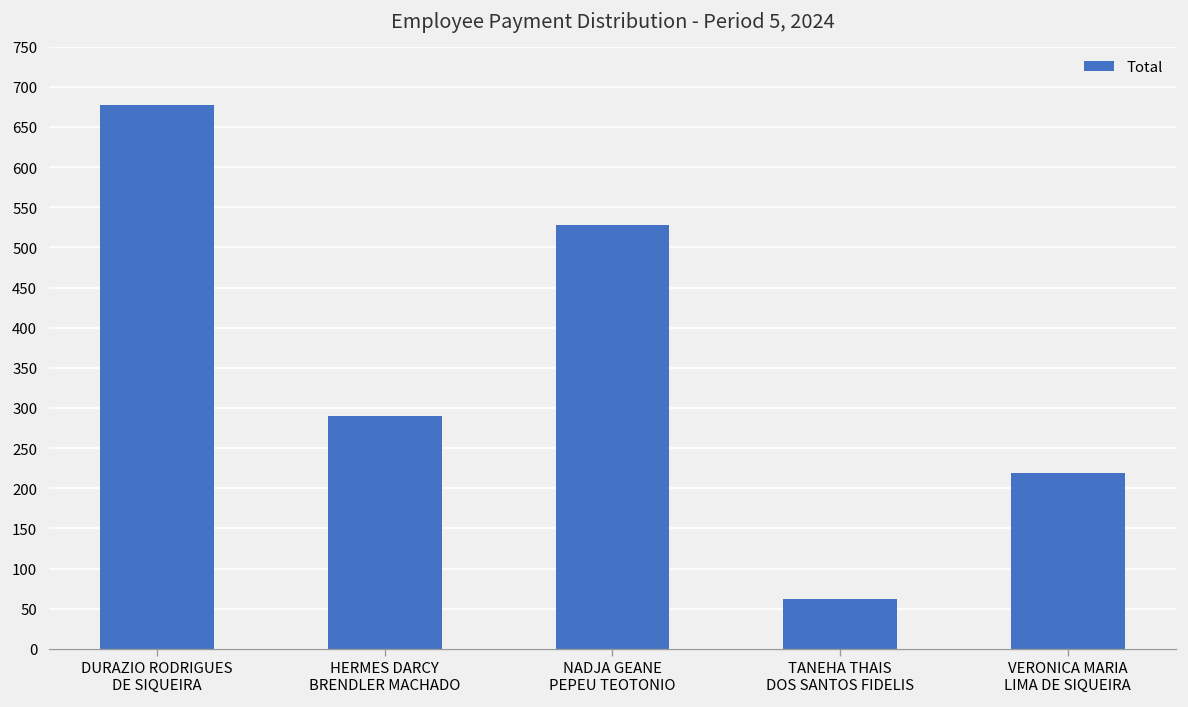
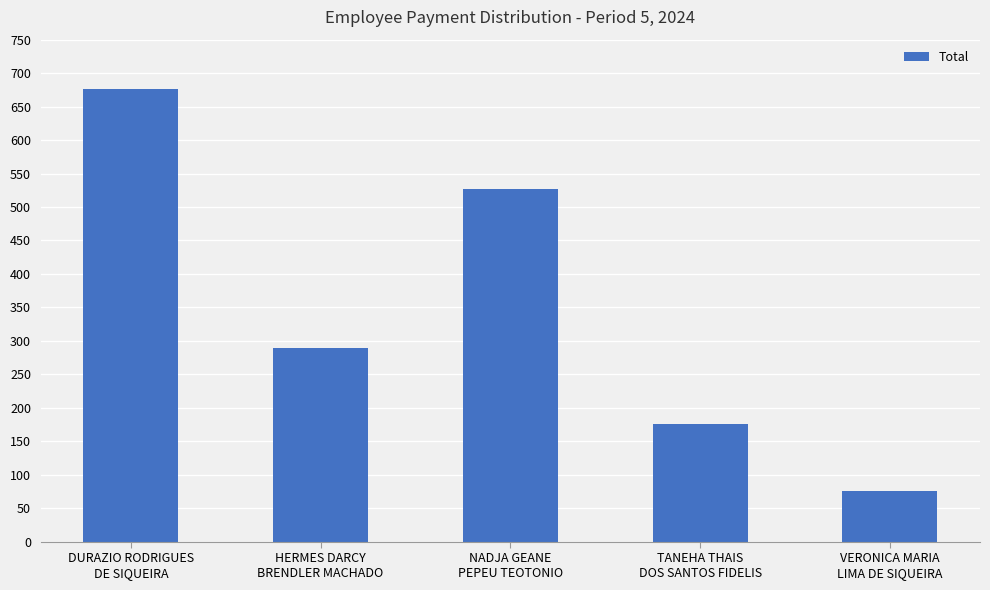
TANEHA THAIS DOS SANTOS FIDELIS: 60 -> 180
VERONICA MARIA LIMA DE SIQUEIRA: 220 -> 80
